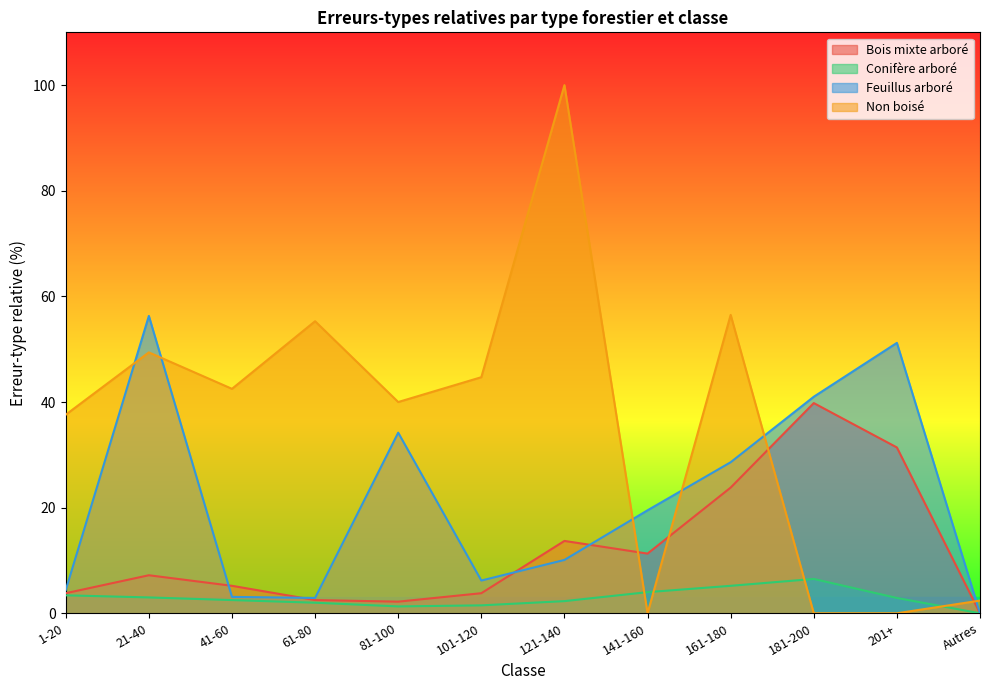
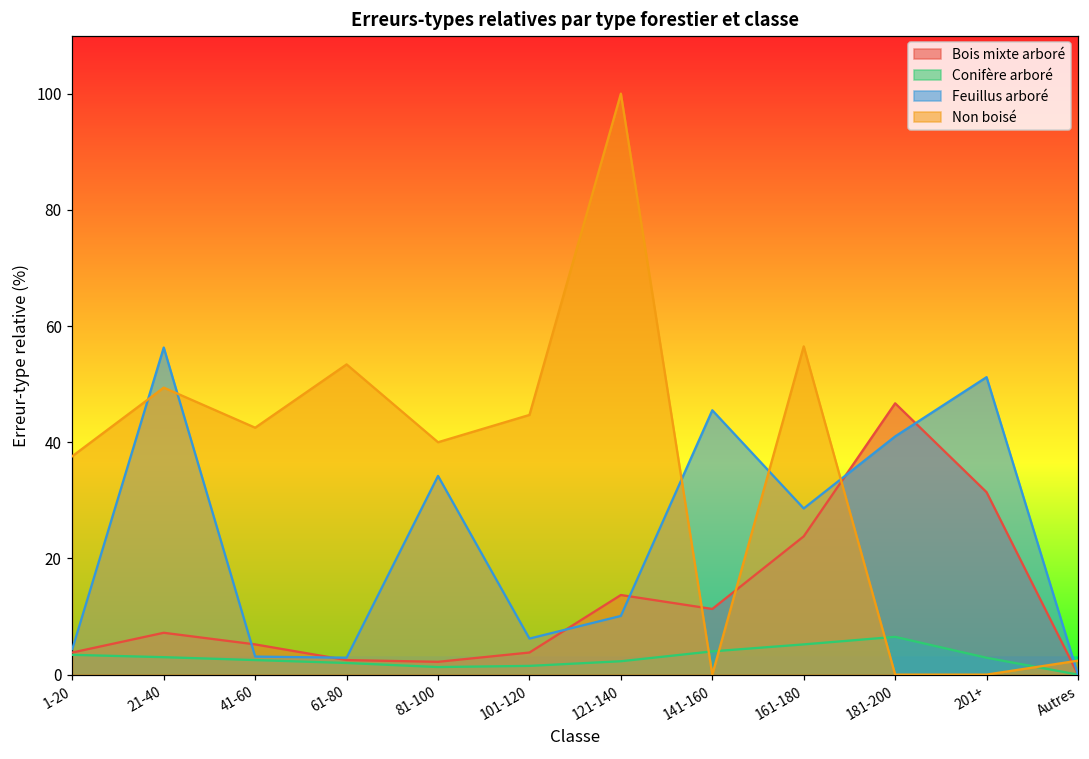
Non boisé, 61-80: 55 -> 53
Feuillus arboré, 141-160: 20 -> 46
Bois mixte arboré, 181-200: 40 -> 47
